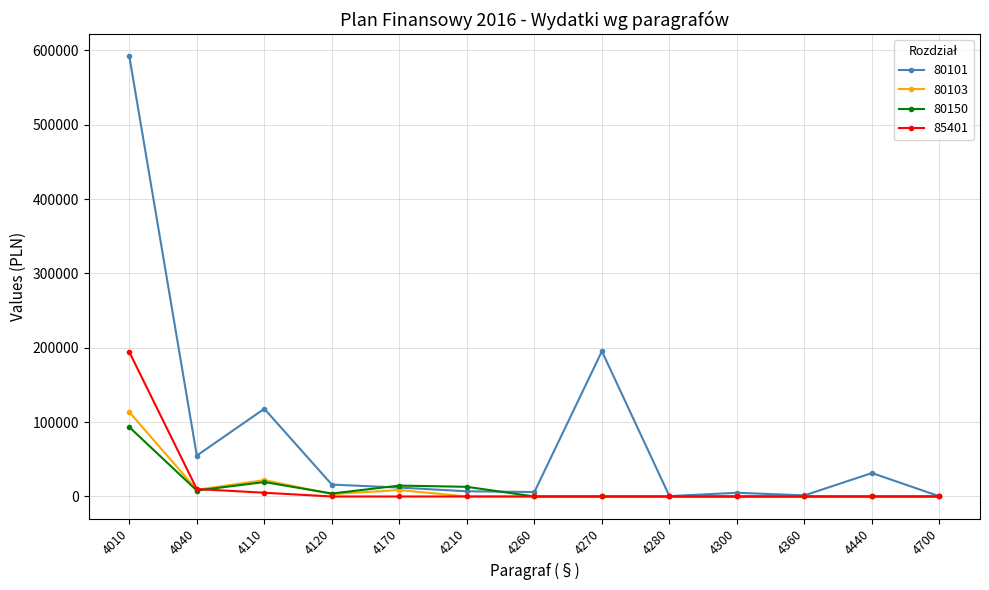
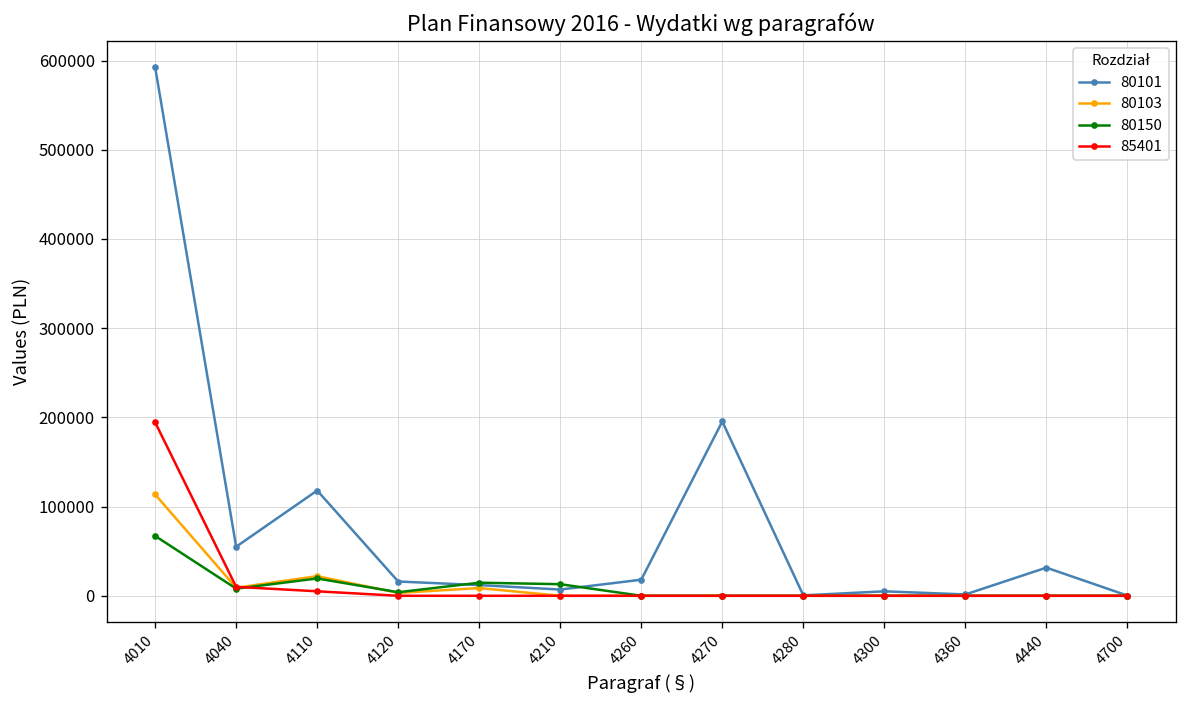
80150, 4010: 90000 -> 70000
80101, 4260: 10000 -> 20000
